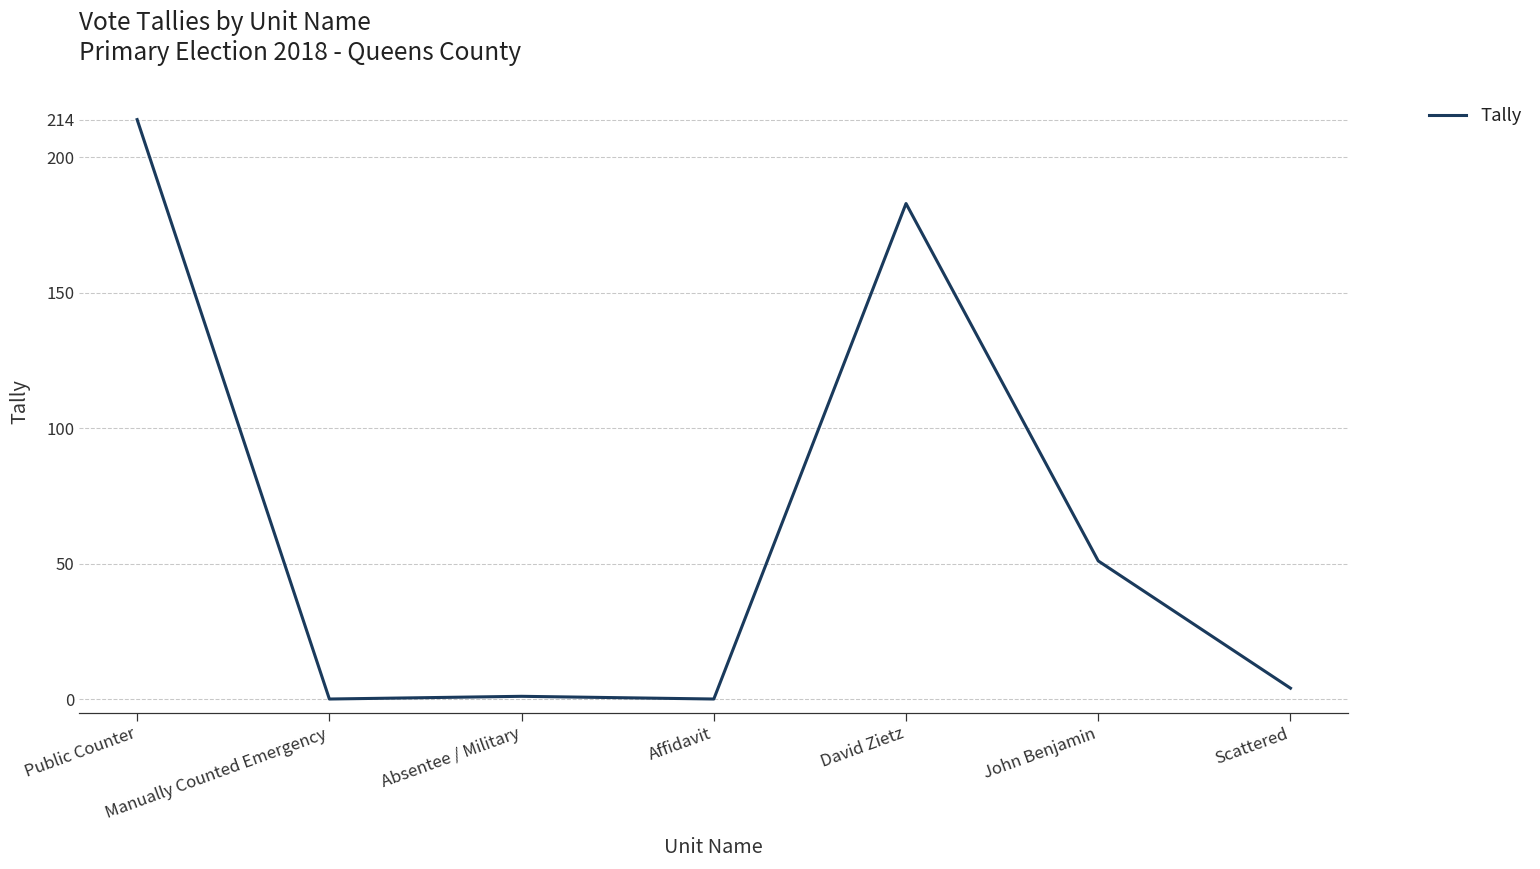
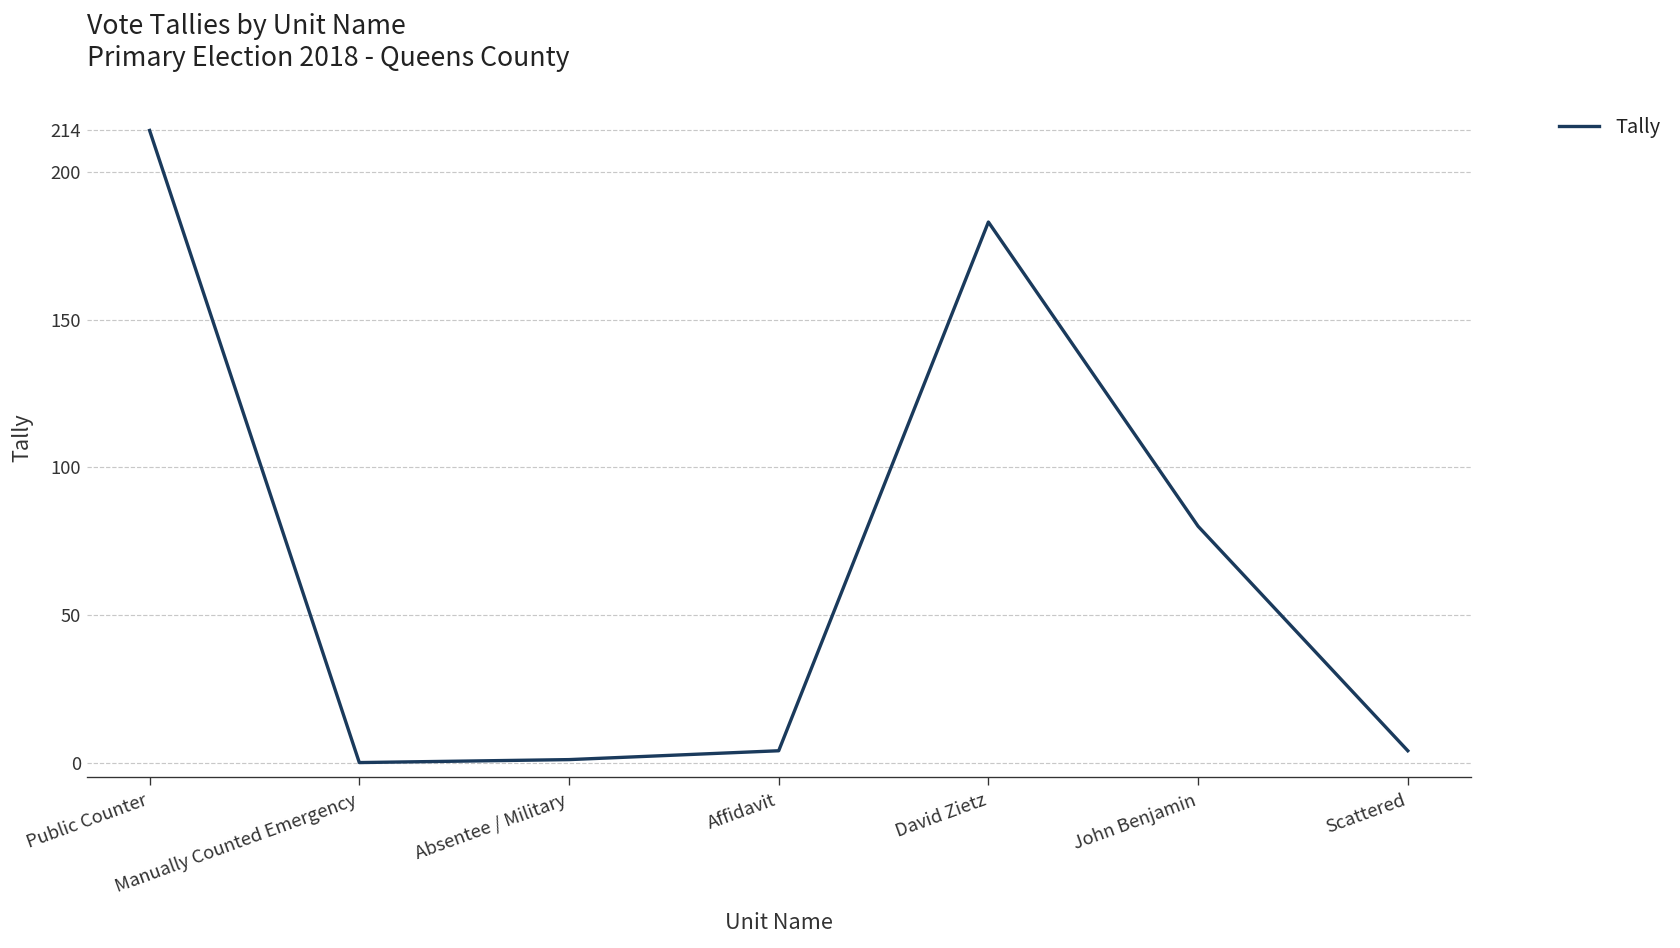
Affidavit: 0 -> 4
John Benjamin: 51 -> 80
